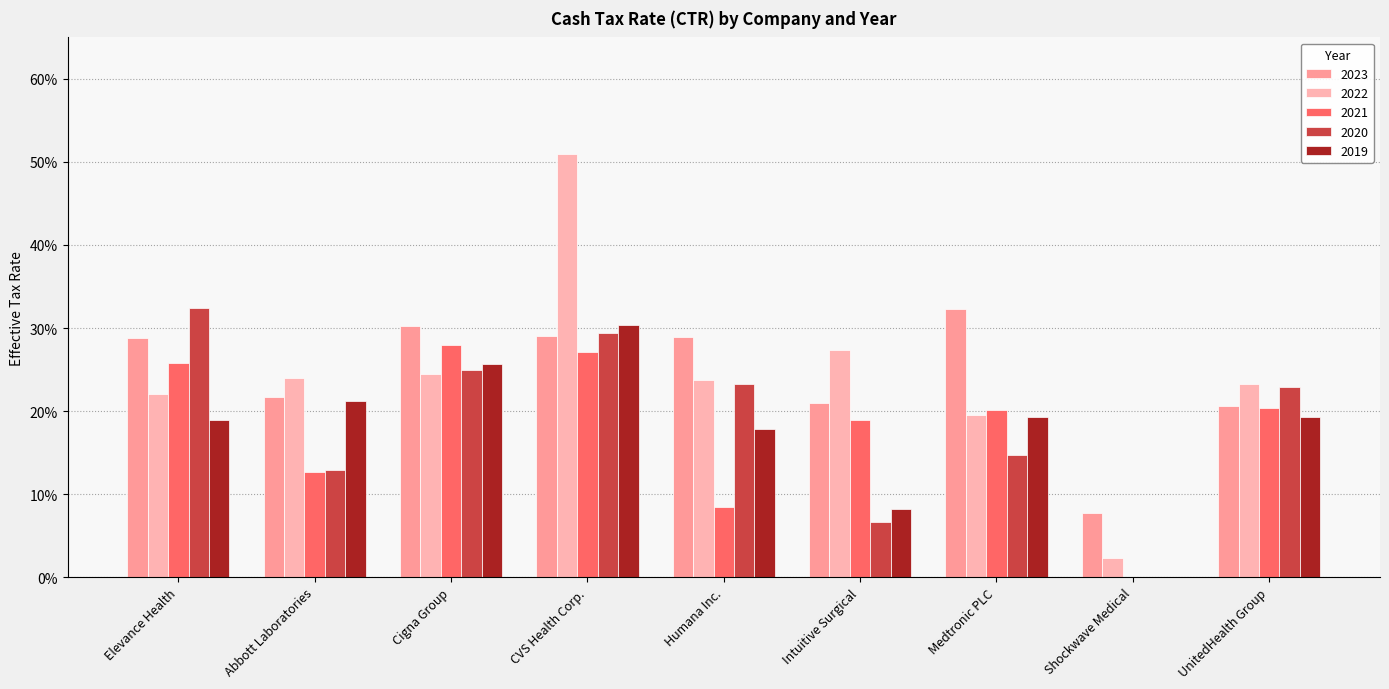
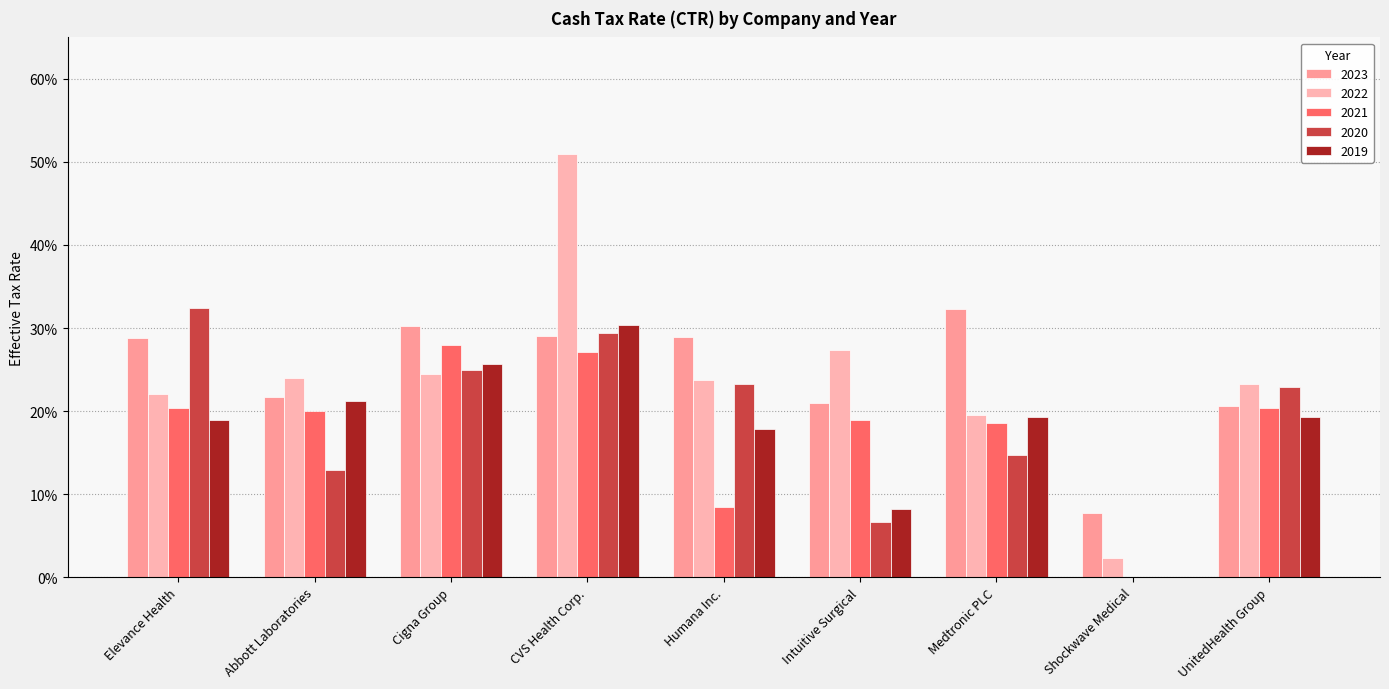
2021, Elevance Health: 26% -> 20%
2021, Abbott Laboratories: 13% -> 20%
2021, Medtronic PLC: 20% -> 19%
